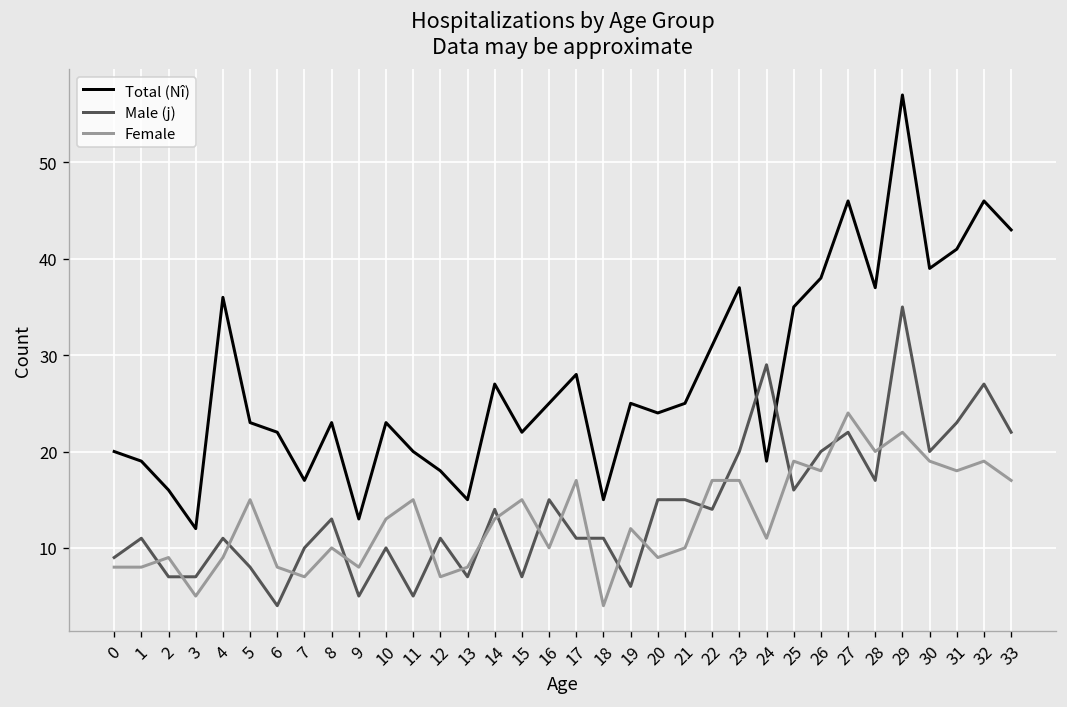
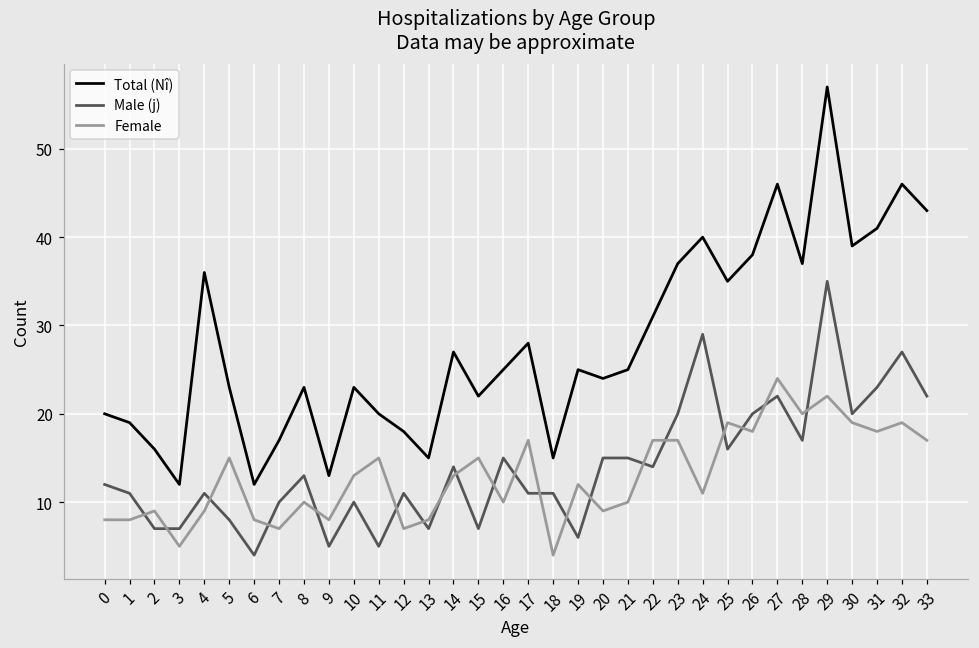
Male (j), 0: 9 -> 12
Total (Nî), 6: 22 -> 12
Total (Nî), 24: 19 -> 40
